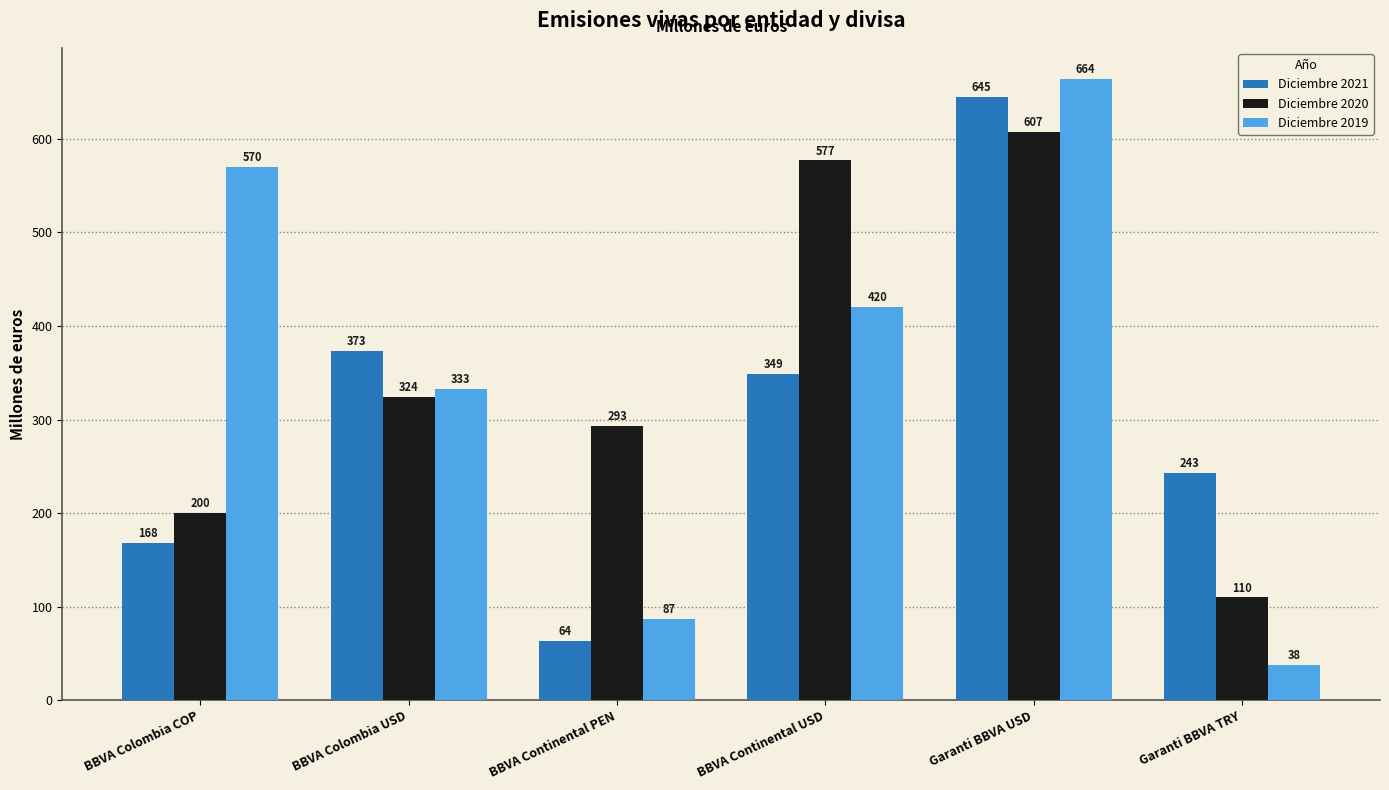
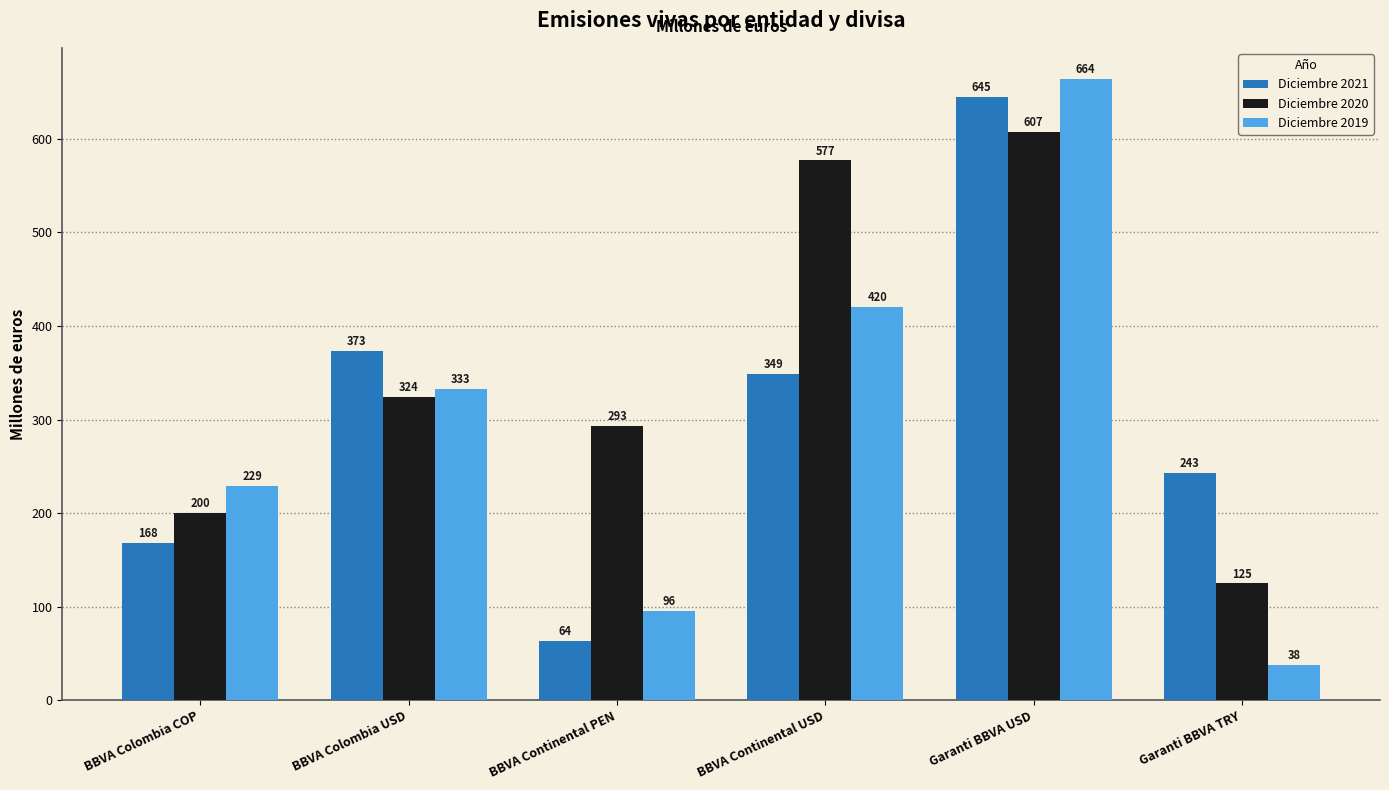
Diciembre 2019, BBVA Colombia COP: 570 -> 229
Diciembre 2019, BBVA Continental PEN: 87 -> 96
Diciembre 2020, Garanti BBVA TRY: 110 -> 125
